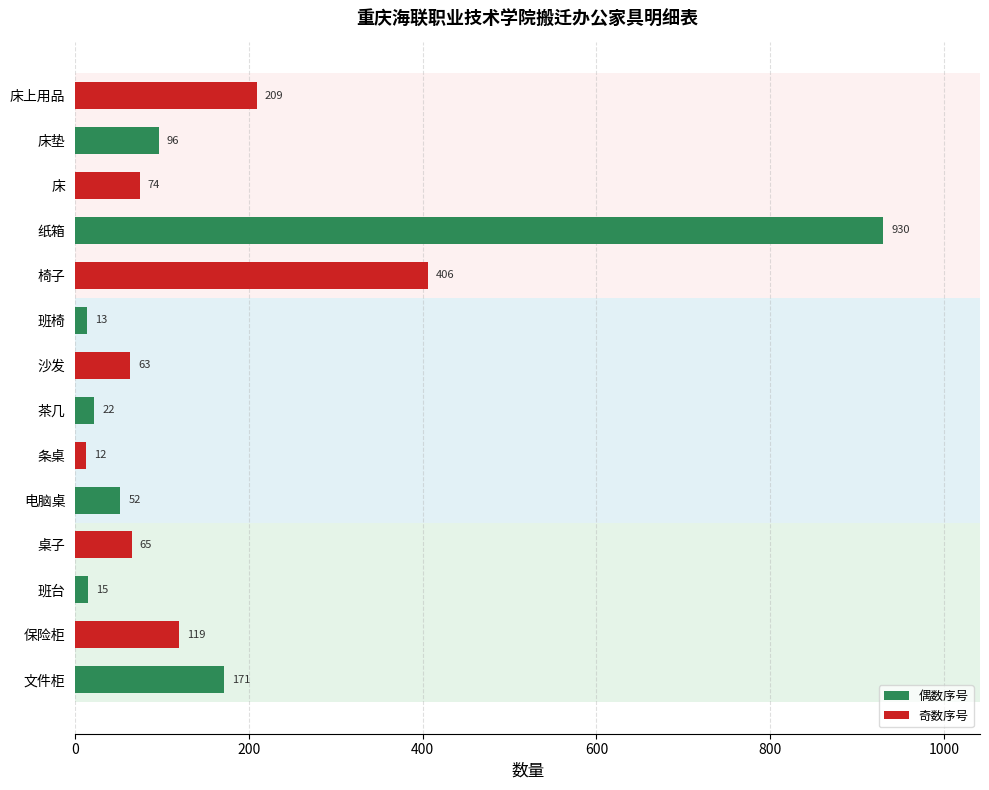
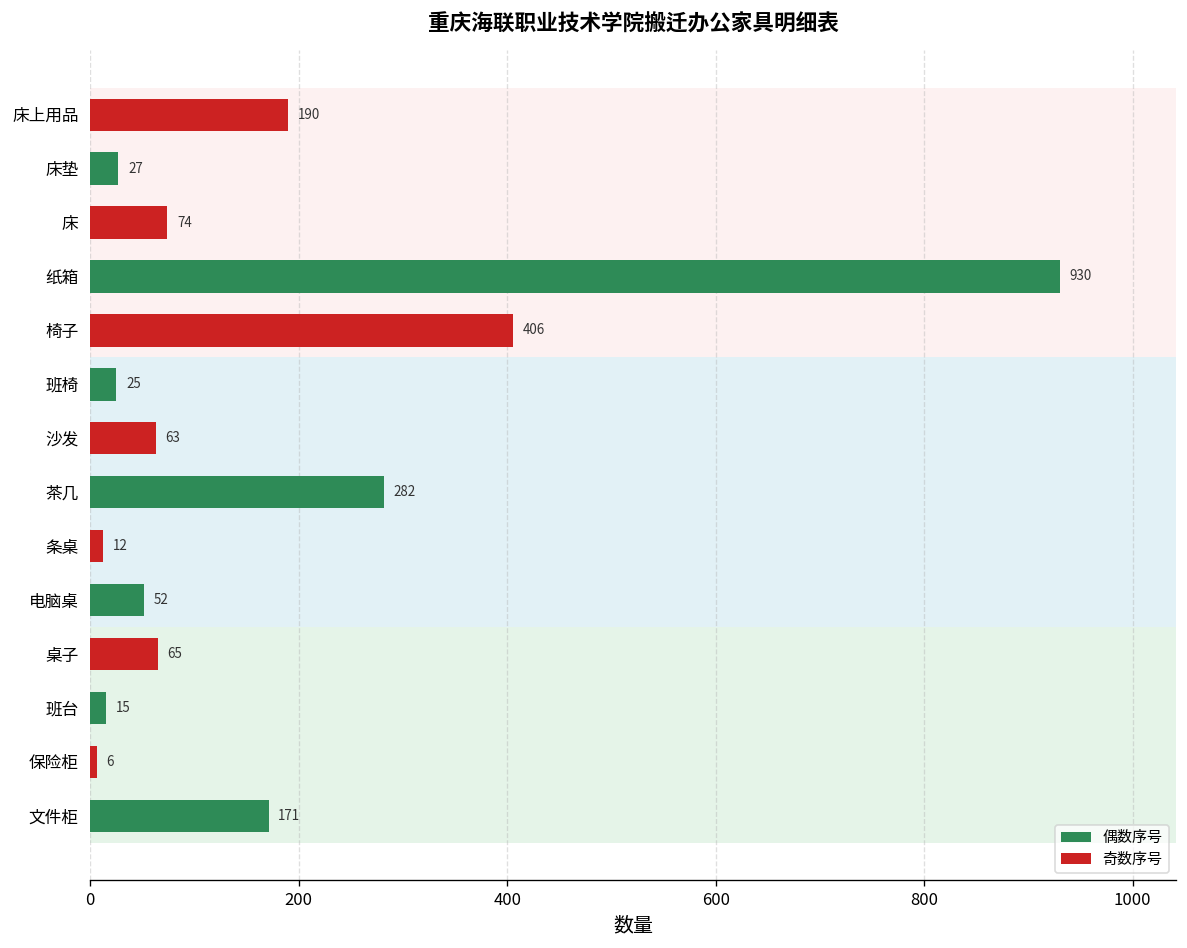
床上用品: 209 -> 190
床垫: 96 -> 27
班椅: 13 -> 25
茶几: 22 -> 282
保险柜: 119 -> 6
